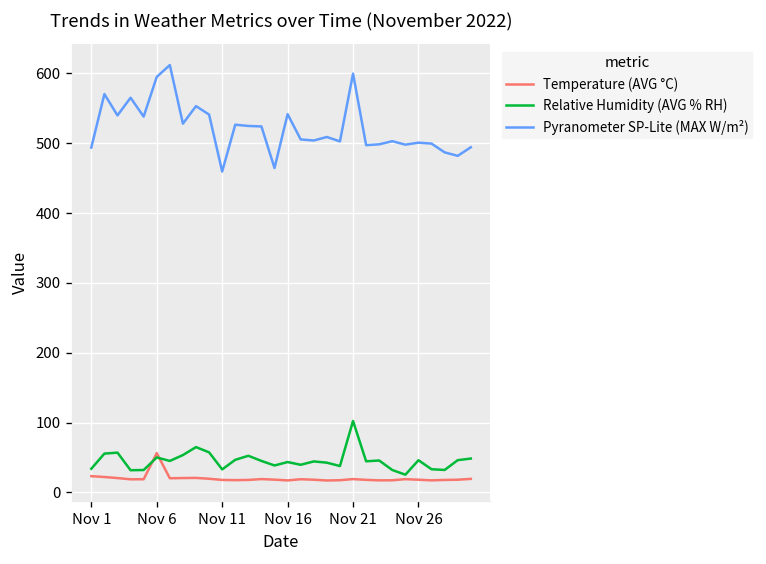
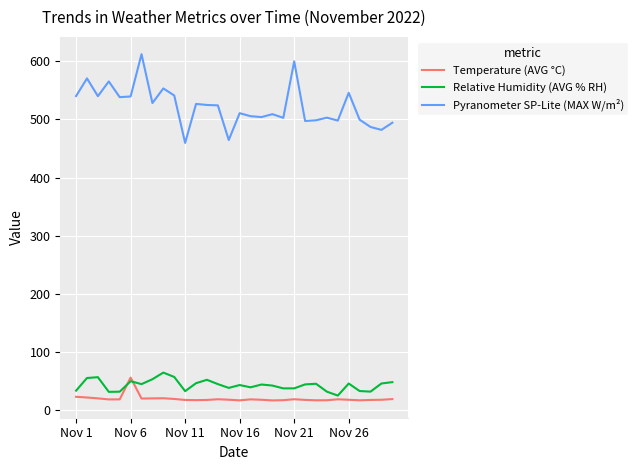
Pyranometer SP-Lite (MAX W/m²), Nov 1: 490 -> 540
Pyranometer SP-Lite (MAX W/m²), Nov 6: 590 -> 540
Pyranometer SP-Lite (MAX W/m²), Nov 16: 540 -> 510
Relative Humidity (AVG % RH), Nov 21: 100 -> 40
Pyranometer SP-Lite (MAX W/m²), Nov 26: 500 -> 550
